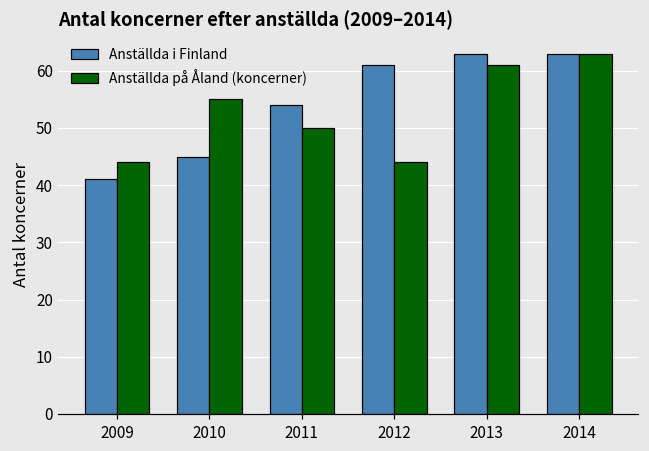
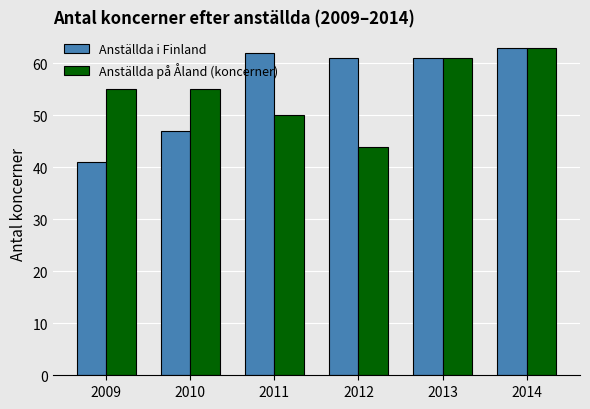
Anställda på Åland (koncerner), 2009: 44 -> 55
Anställda i Finland, 2010: 45 -> 47
Anställda i Finland, 2011: 54 -> 62
Anställda i Finland, 2013: 63 -> 61
